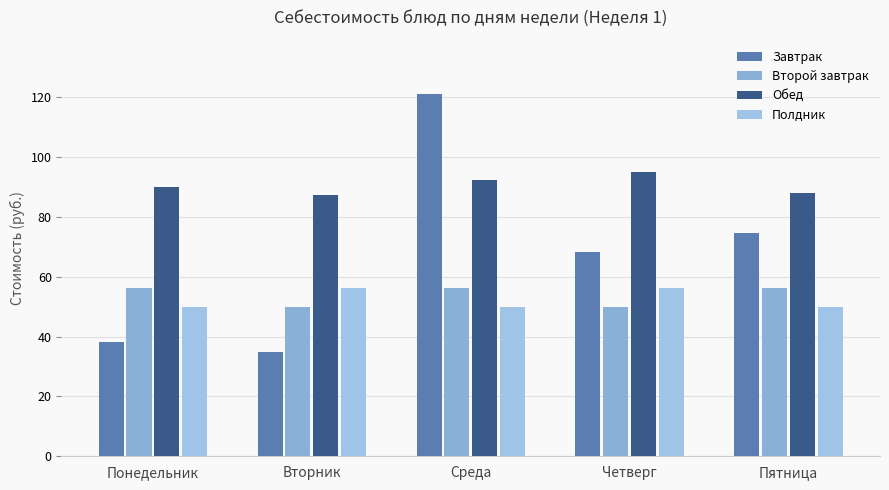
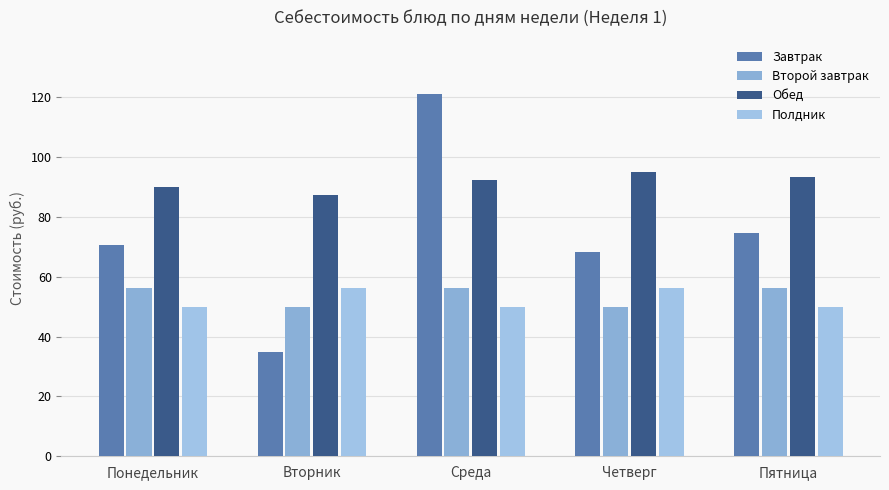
Завтрак, Понедельник: 38 -> 71
Обед, Пятница: 88 -> 93
